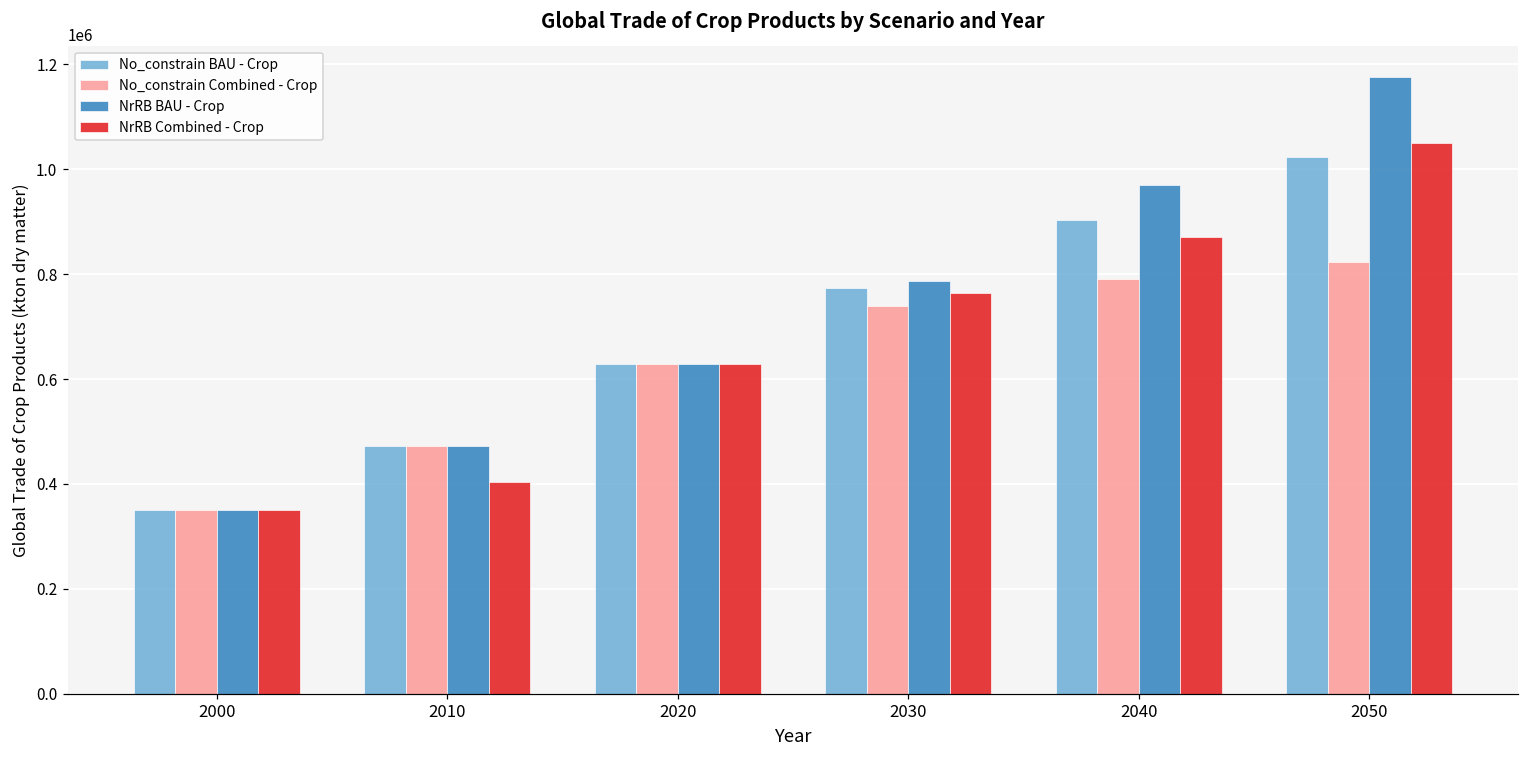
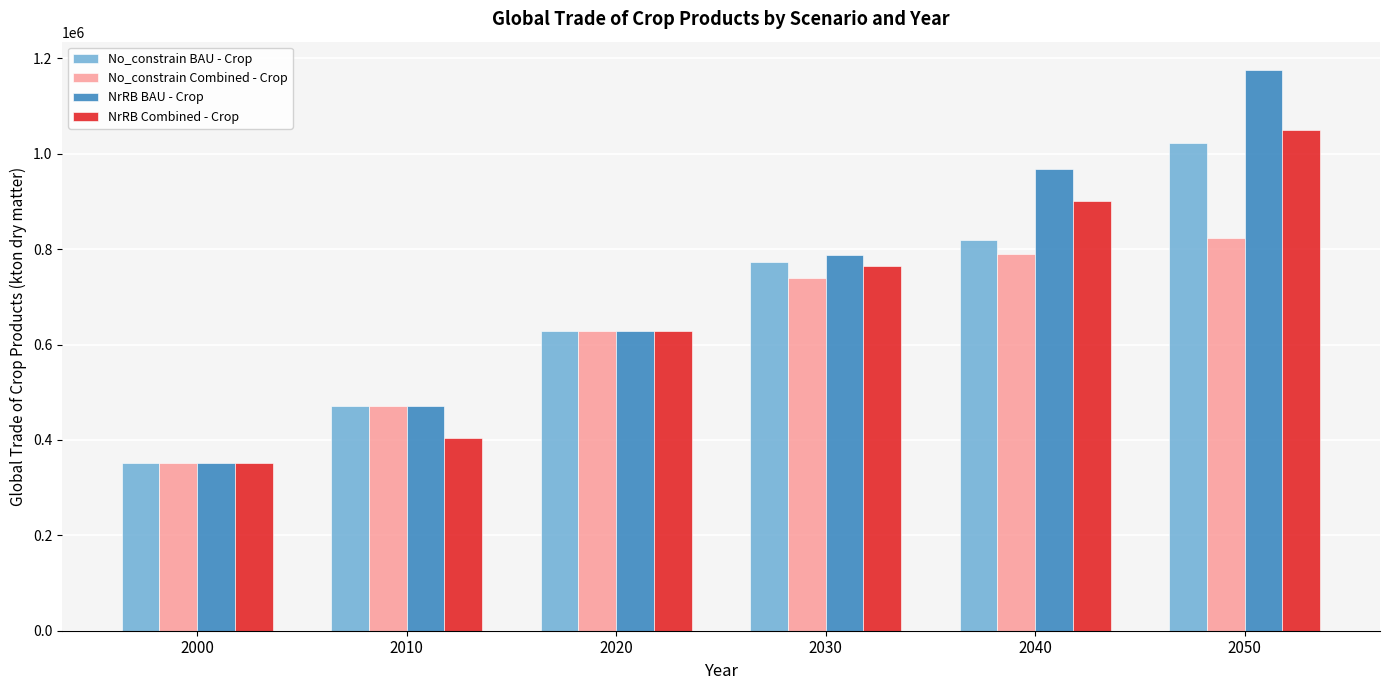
No_constrain BAU - Crop, 2040: 900000 -> 820000
NrRB Combined - Crop, 2040: 870000 -> 900000
